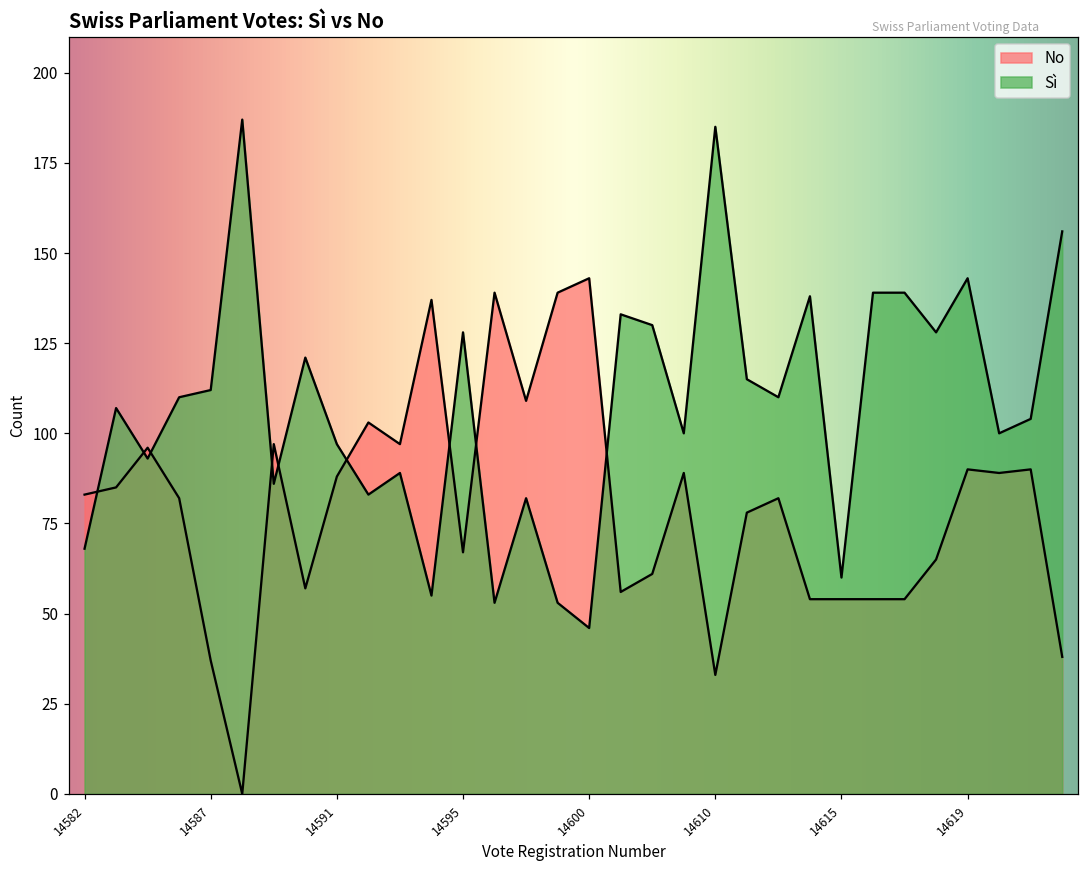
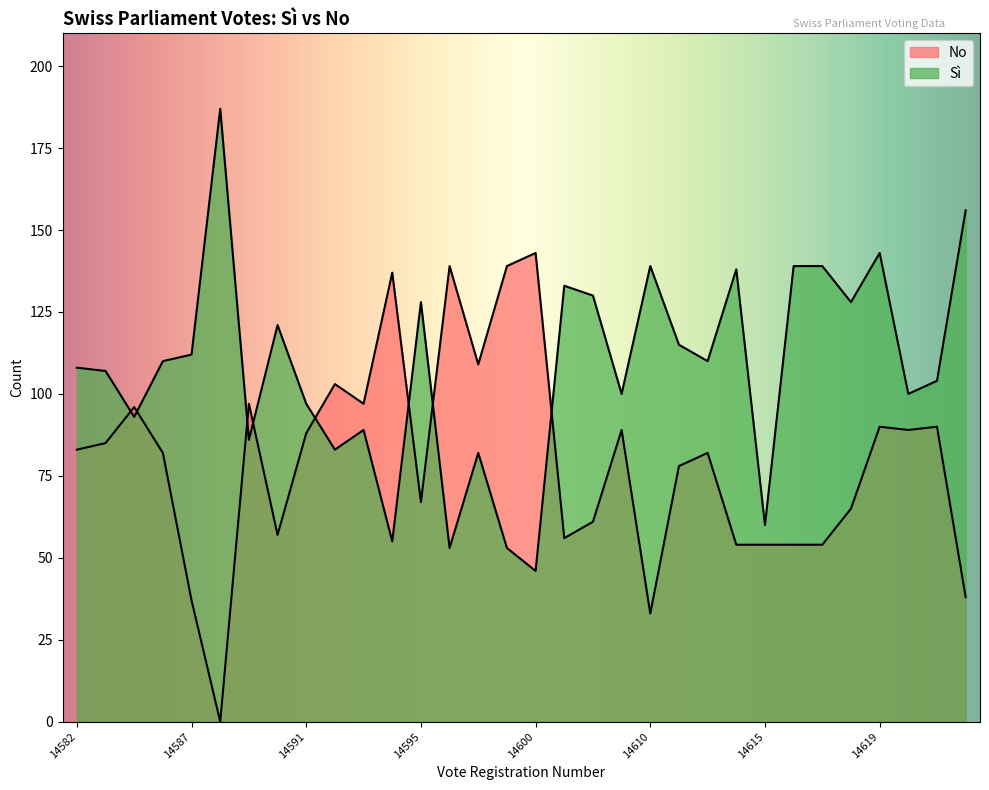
Sì, 14582: 68 -> 108
Sì, 14610: 185 -> 139
